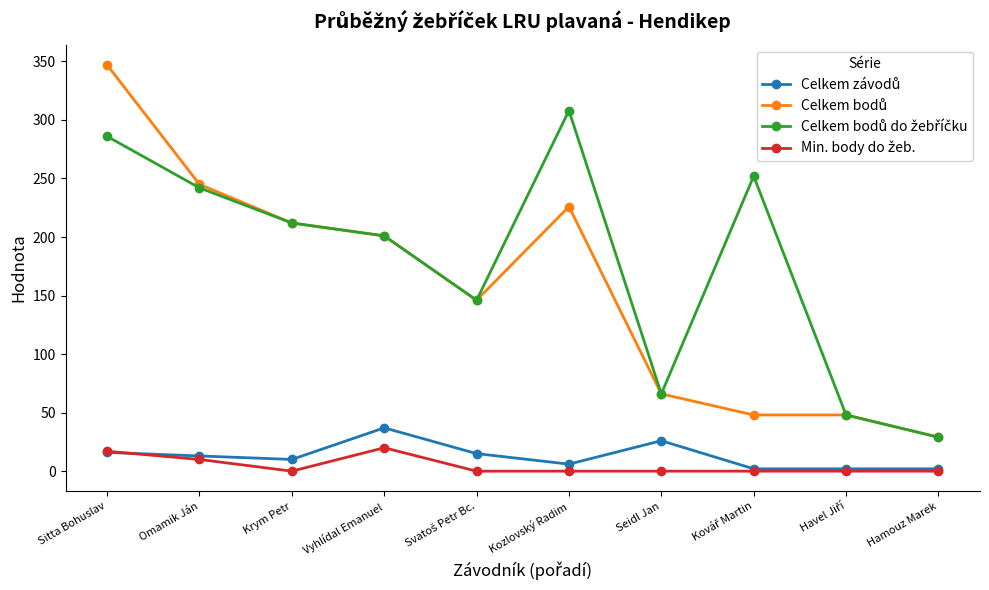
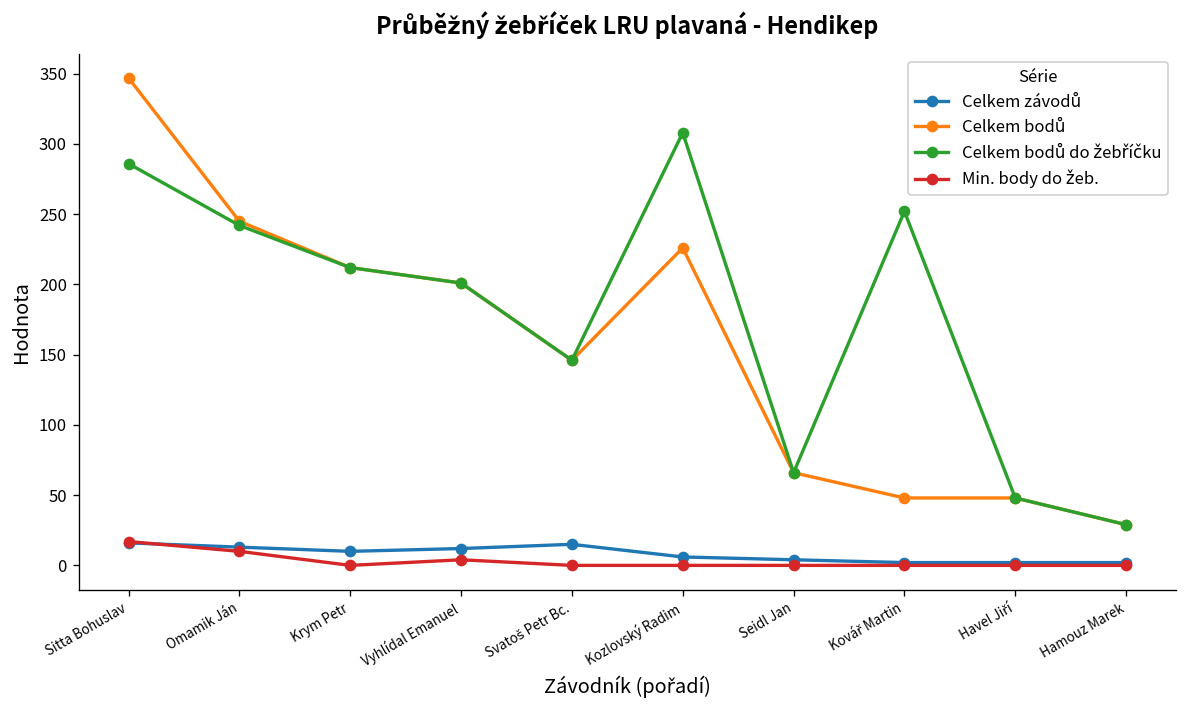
Celkem závodů, Vyhlídal Emanuel: 37 -> 12
Min. body do žeb., Vyhlídal Emanuel: 20 -> 4
Celkem závodů, Seidl Jan: 26 -> 4
